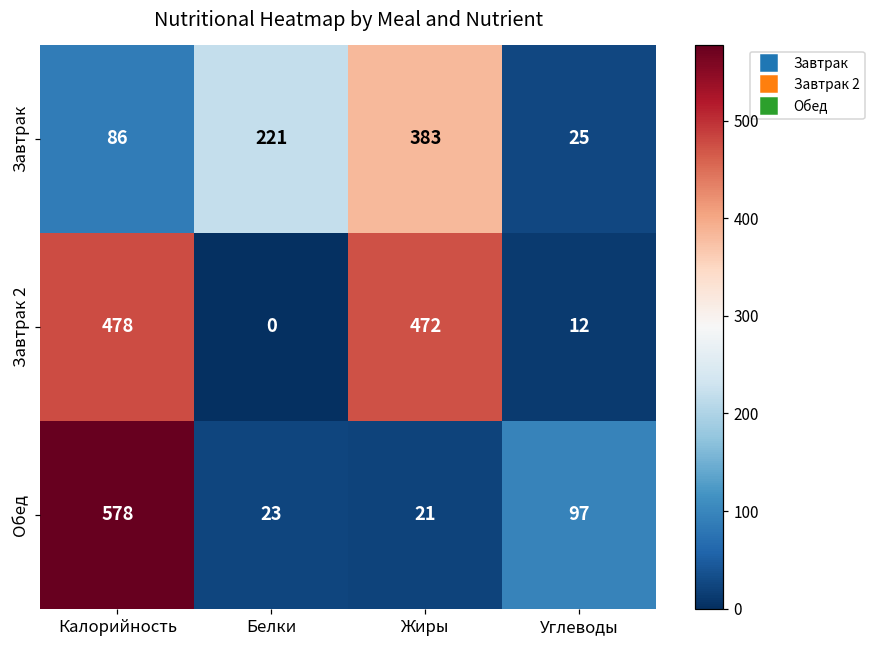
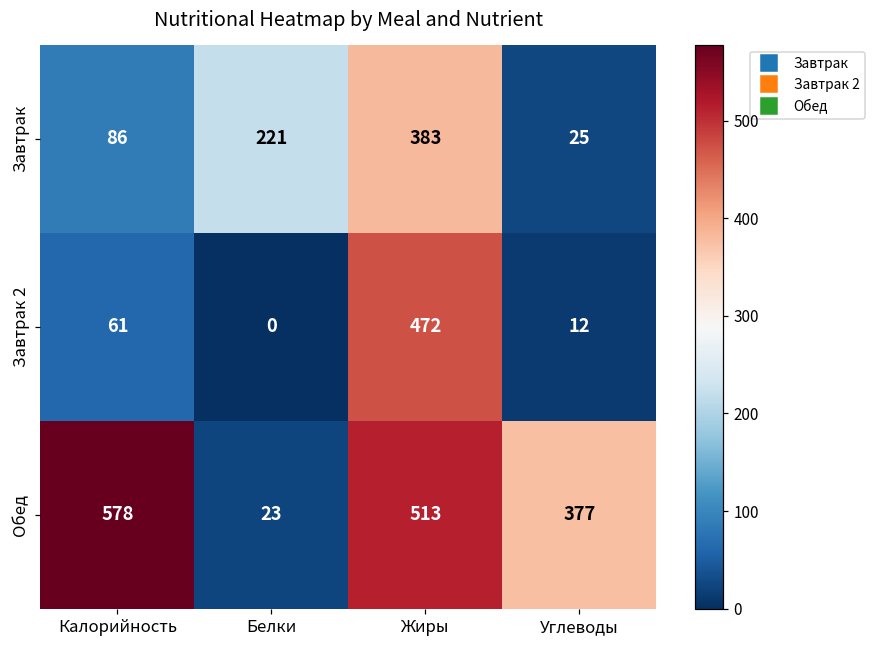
Завтрак 2, Калорийность: 478 -> 61
Обед, Жиры: 21 -> 513
Обед, Углеводы: 97 -> 377
